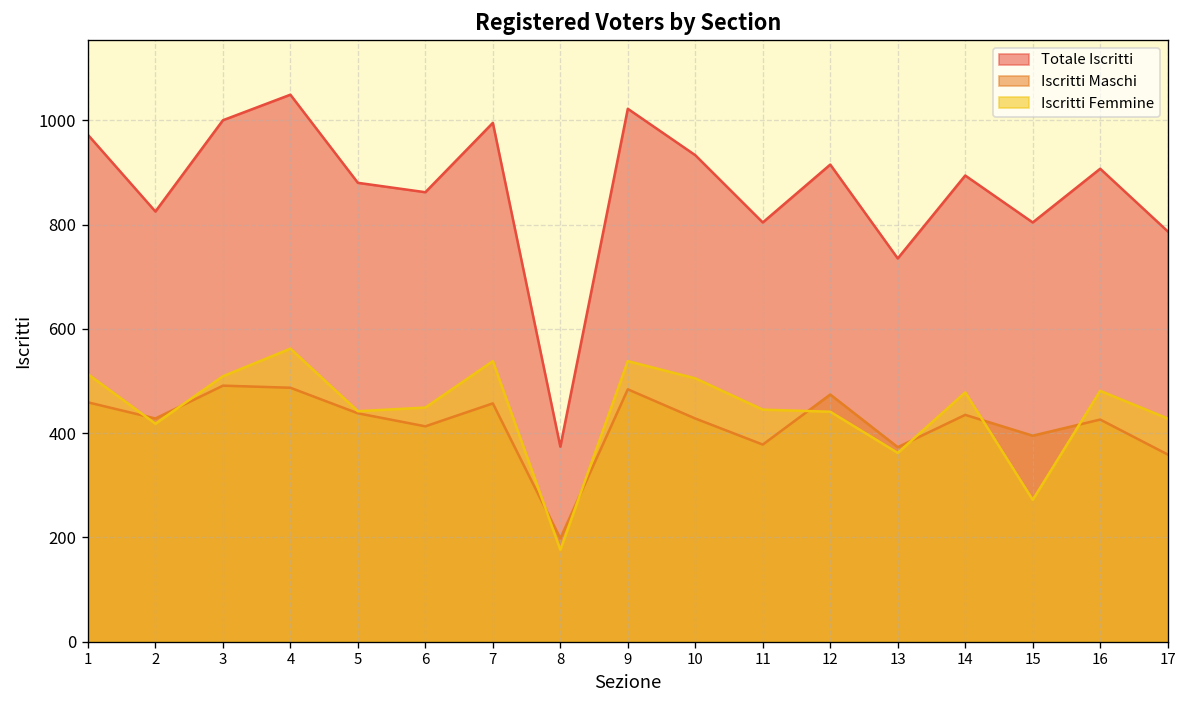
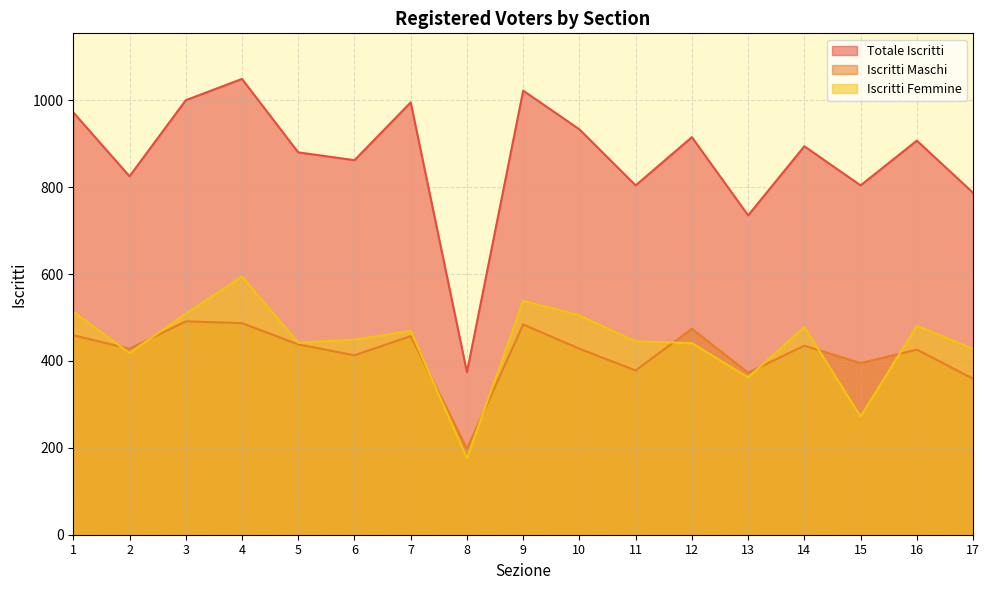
Iscritti Femmine, 4: 560 -> 590
Iscritti Femmine, 7: 540 -> 470
